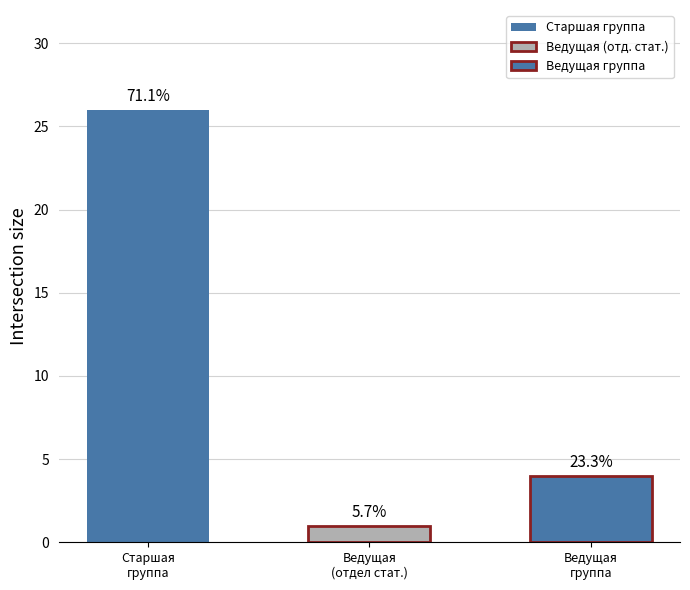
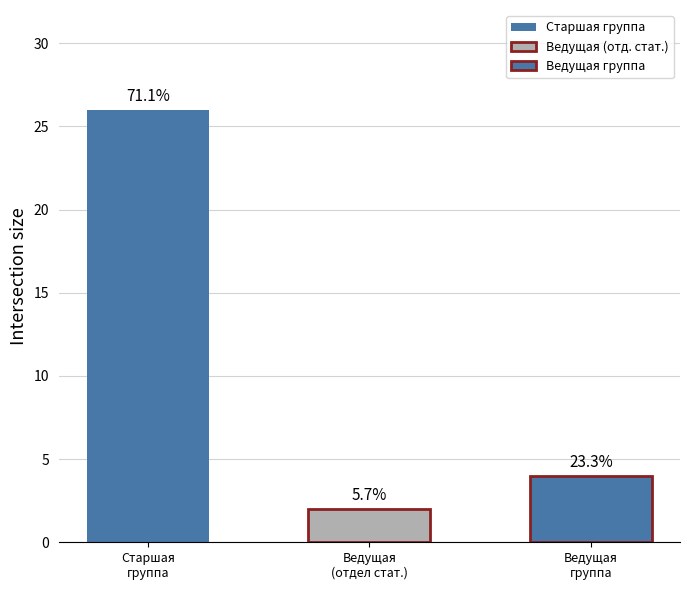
Ведущая (отдел стат.): 1 -> 2
